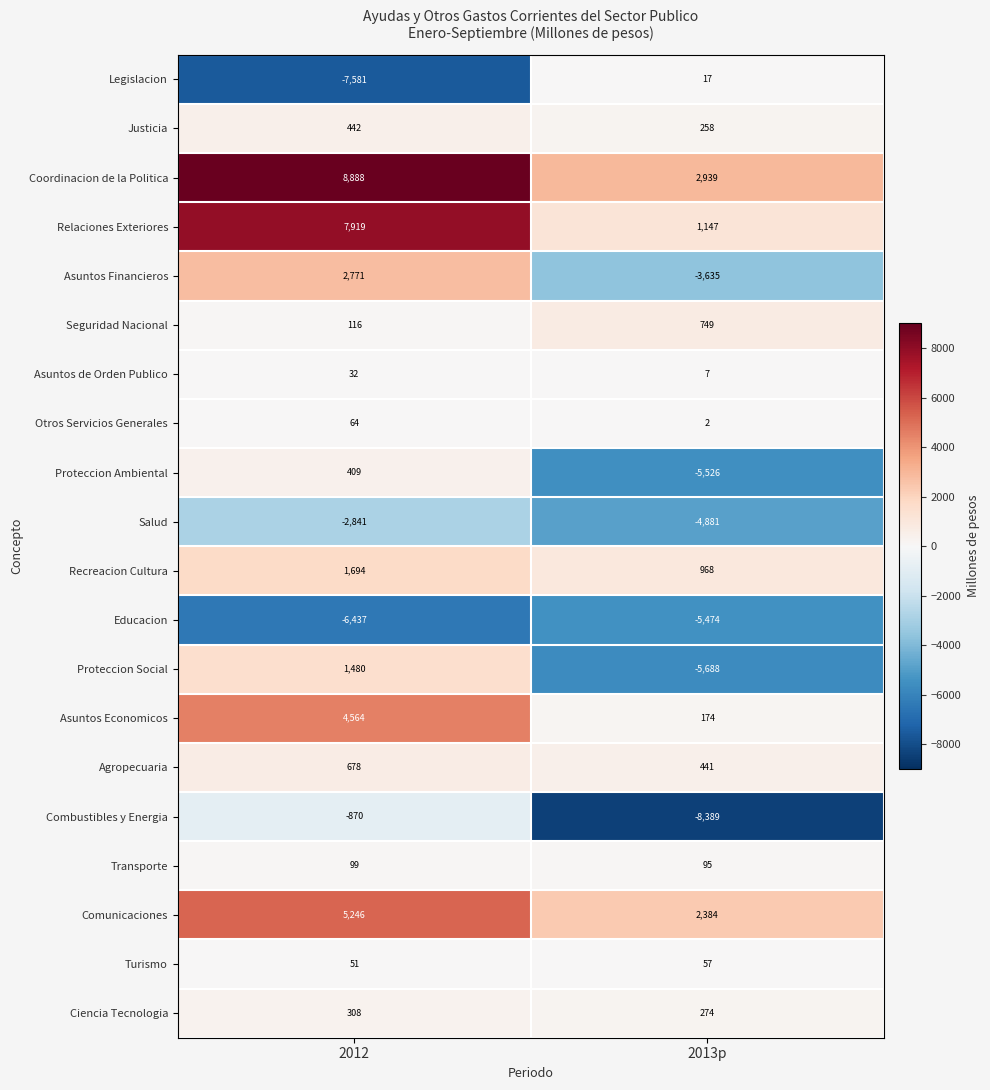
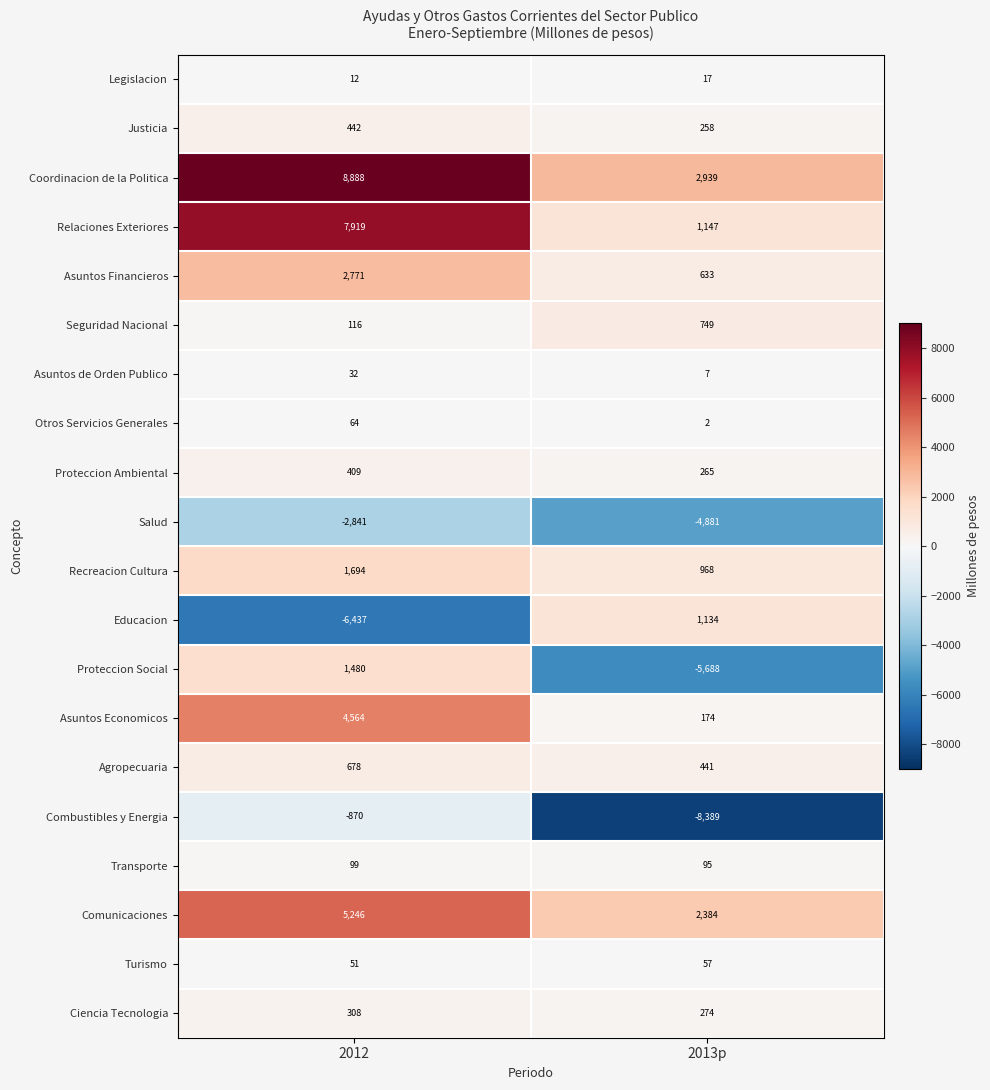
Legislacion, 2012: -7,581 -> 12
Asuntos Financieros, 2013p: -3,635 -> 633
Proteccion Ambiental, 2013p: -5,526 -> 265
Educacion, 2013p: -5,474 -> 1,134
